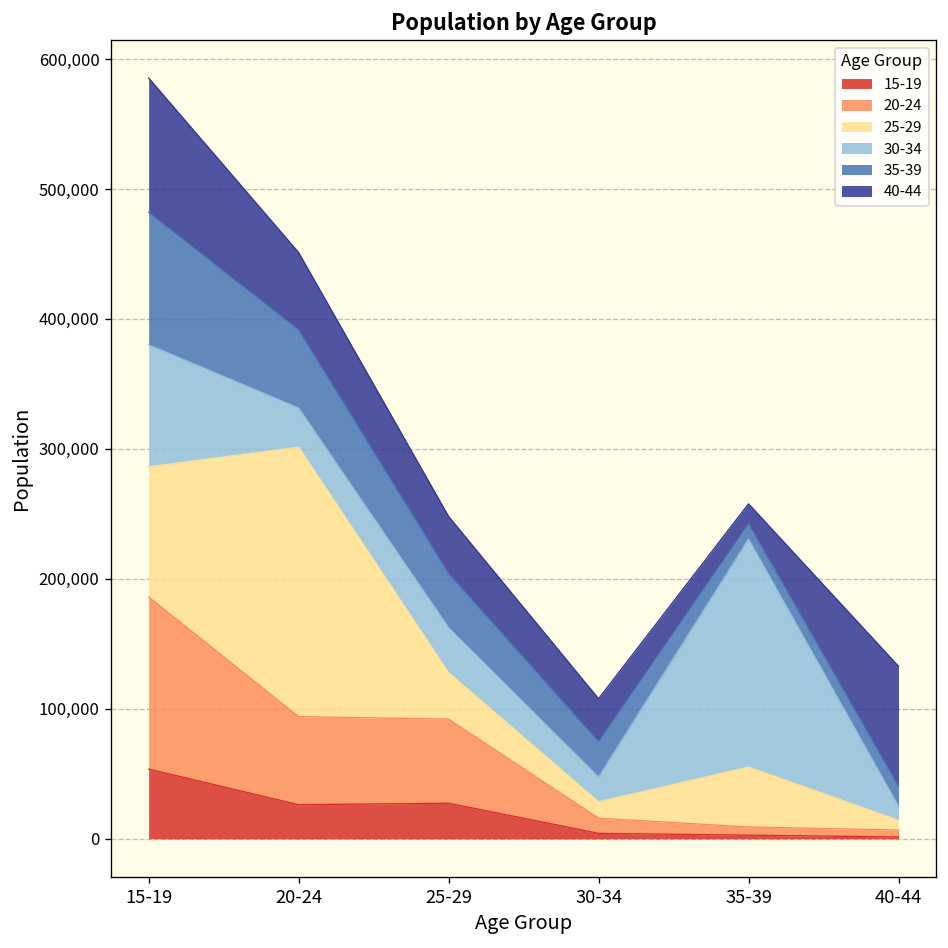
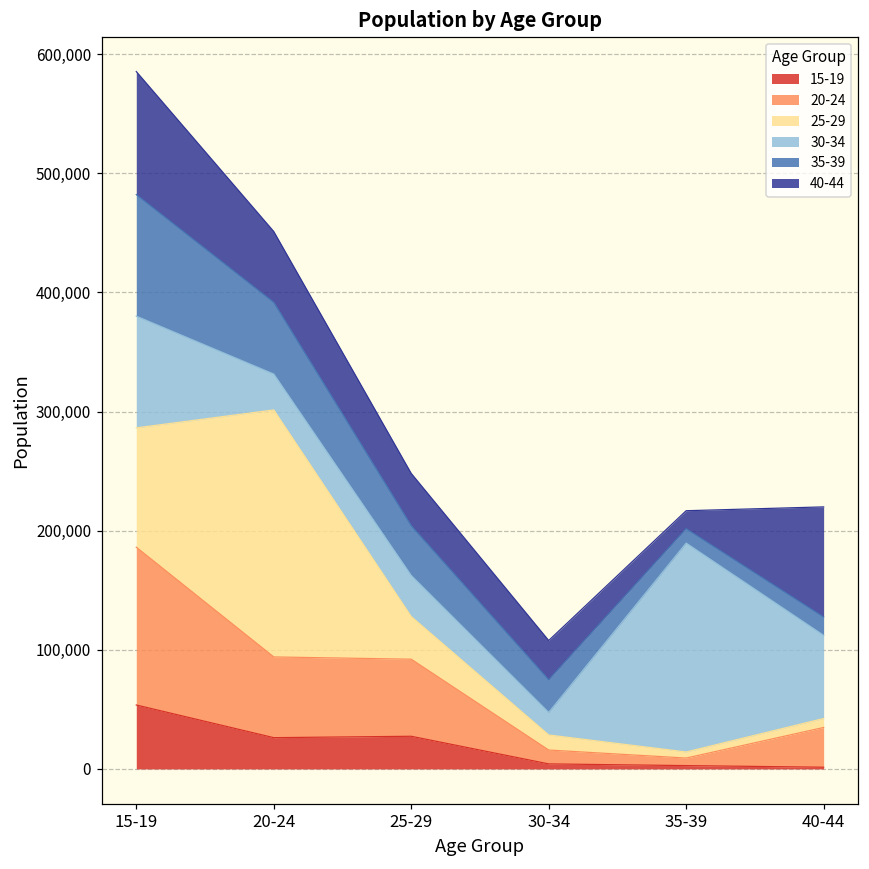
25-29, 35-39: 46,000 -> 5,000
20-24, 40-44: 5,000 -> 33,000
30-34, 40-44: 11,000 -> 70,000
